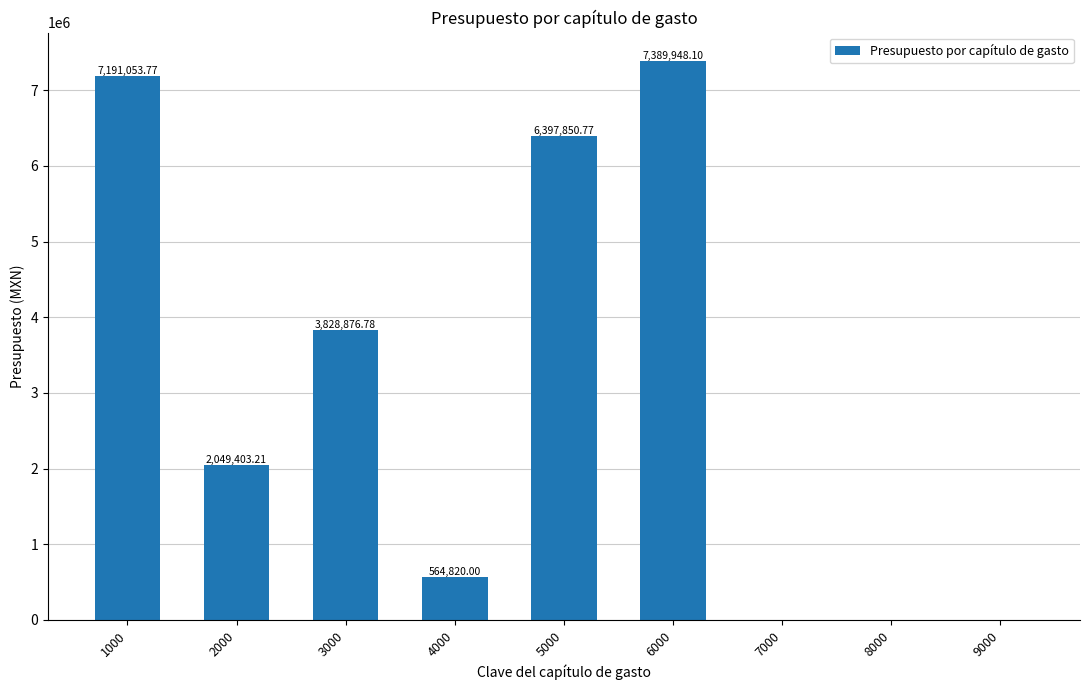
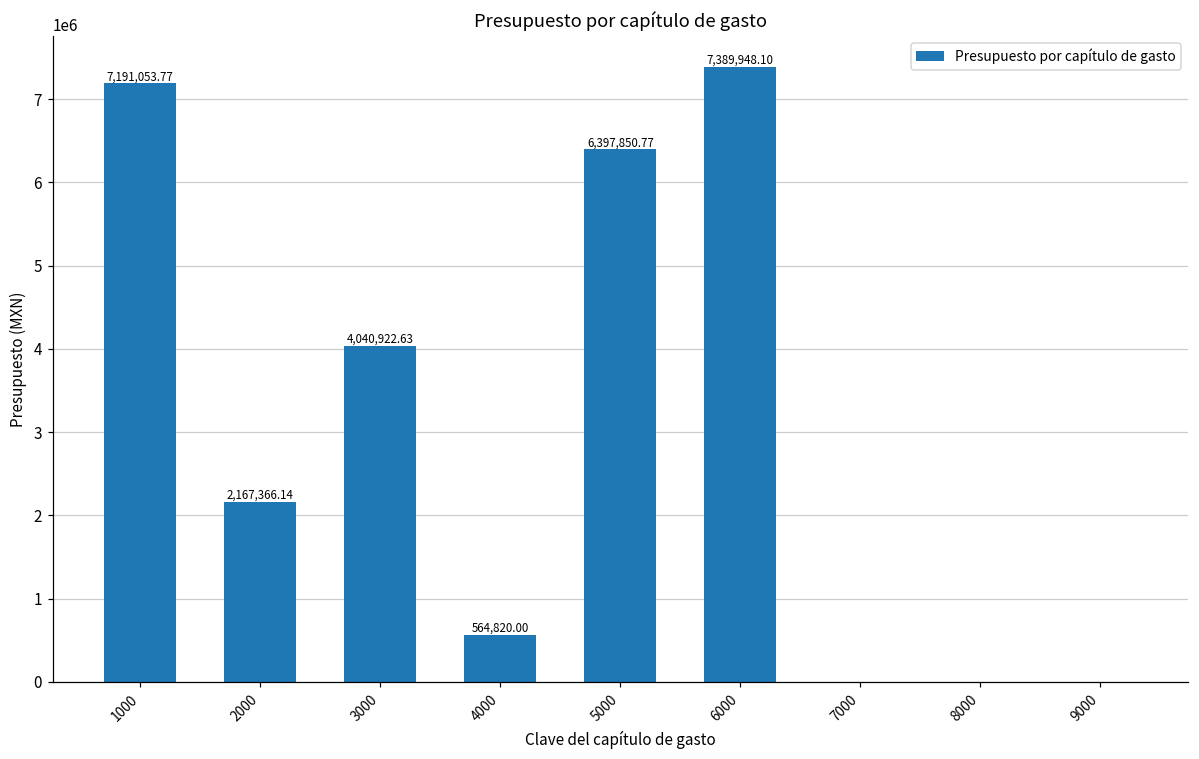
2000: 2,049,403.21 -> 2,167,366.14
3000: 3,828,876.78 -> 4,040,922.63
